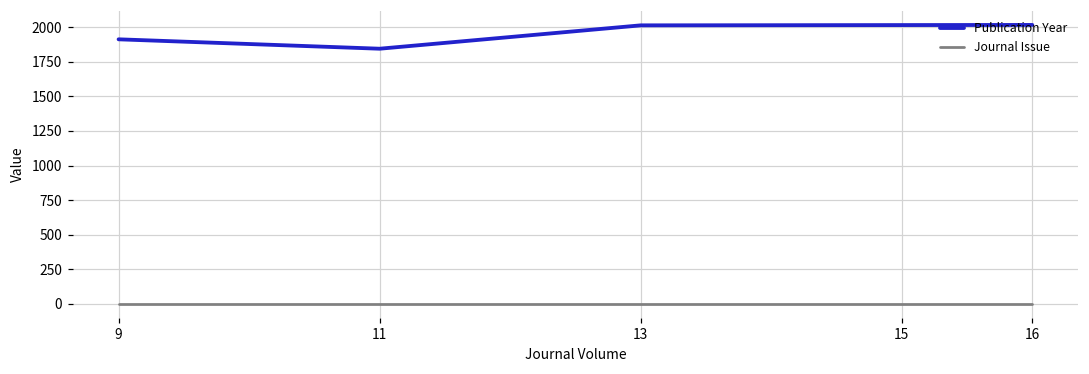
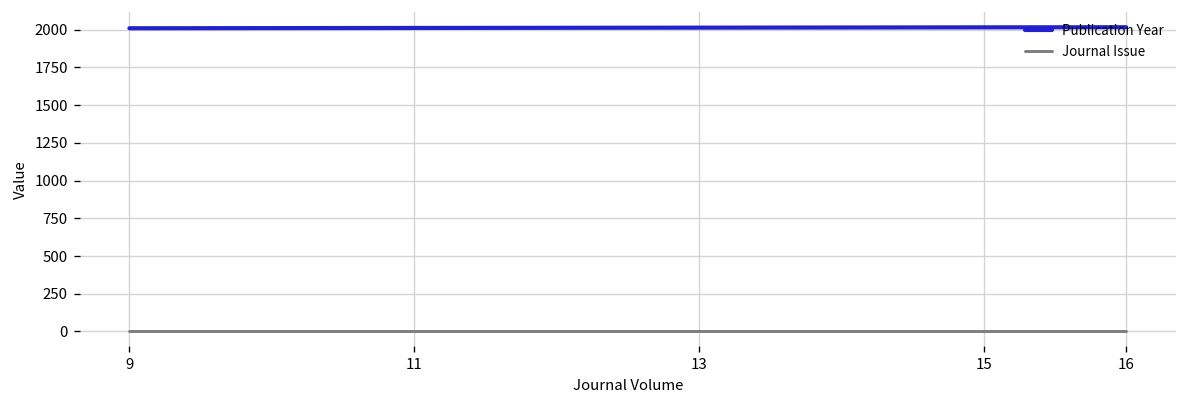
Publication Year, 9: 1910 -> 2010
Publication Year, 11: 1850 -> 2010
